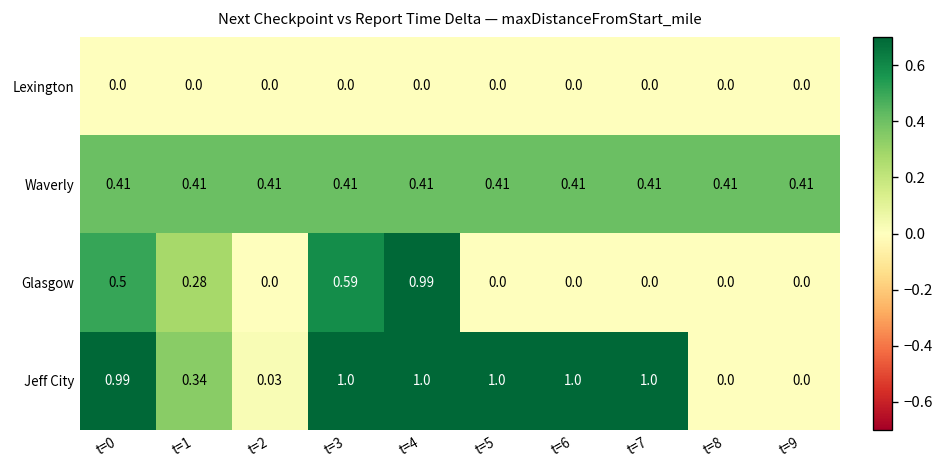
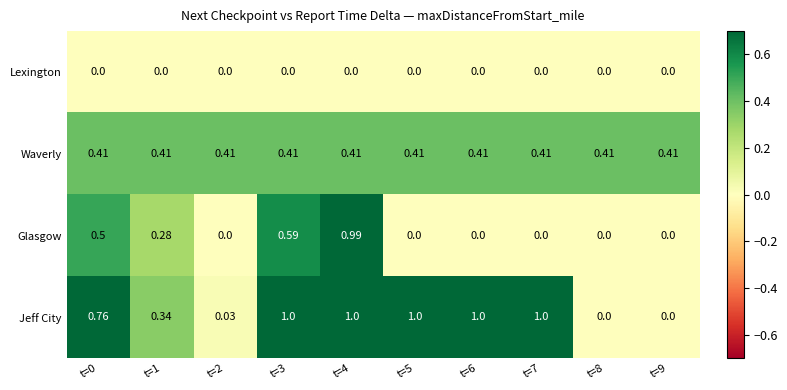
Jeff City, t=0: 0.99 -> 0.76
